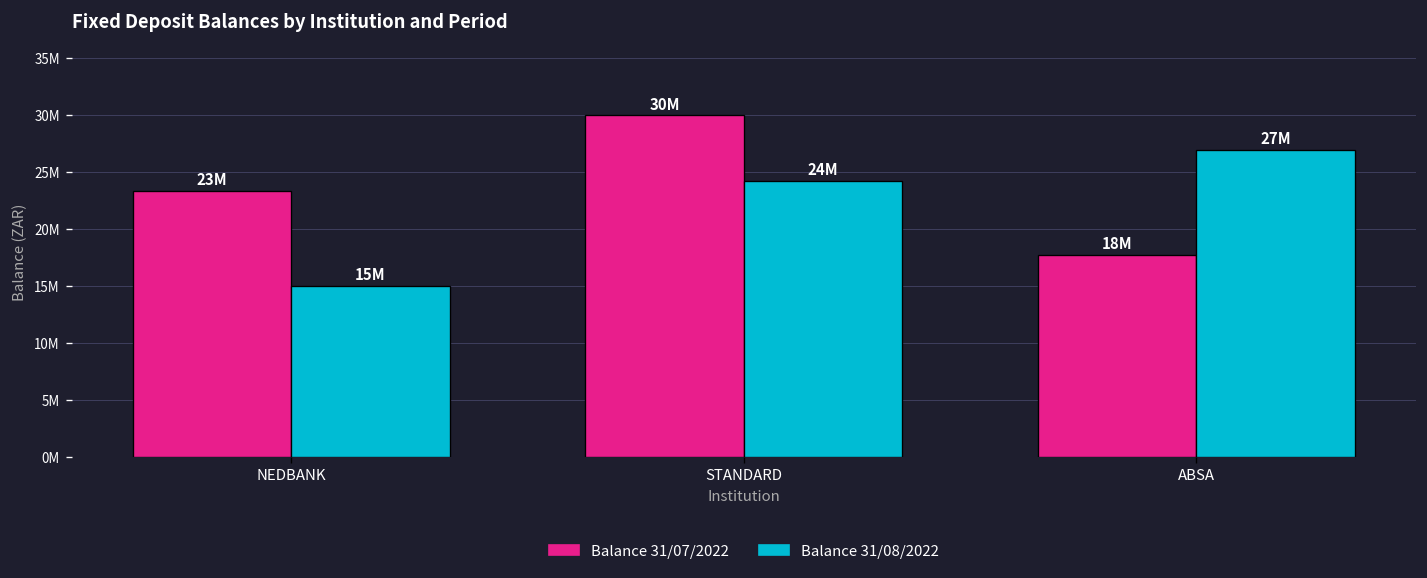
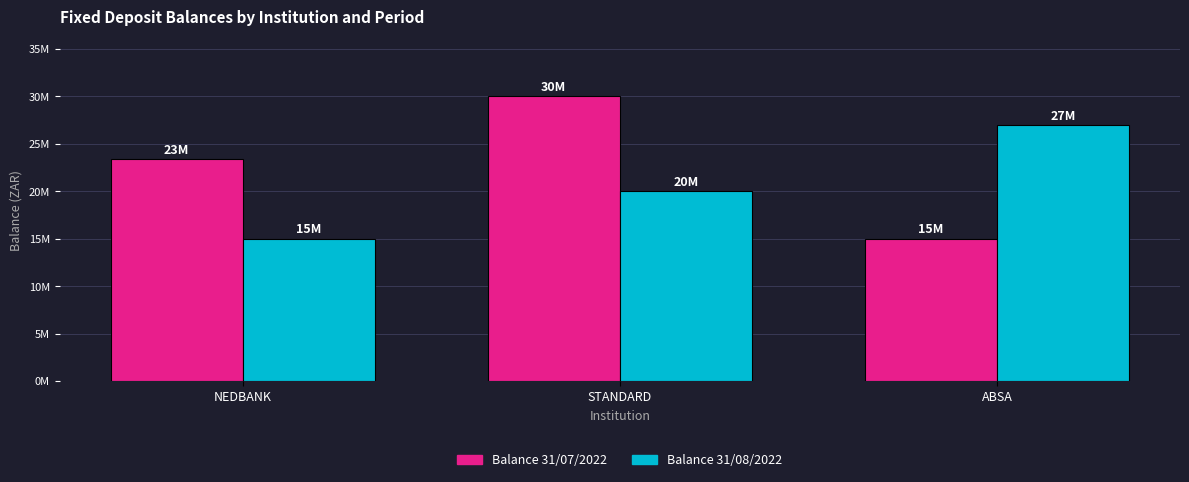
Balance 31/08/2022, STANDARD: 24M -> 20M
Balance 31/07/2022, ABSA: 18M -> 15M
